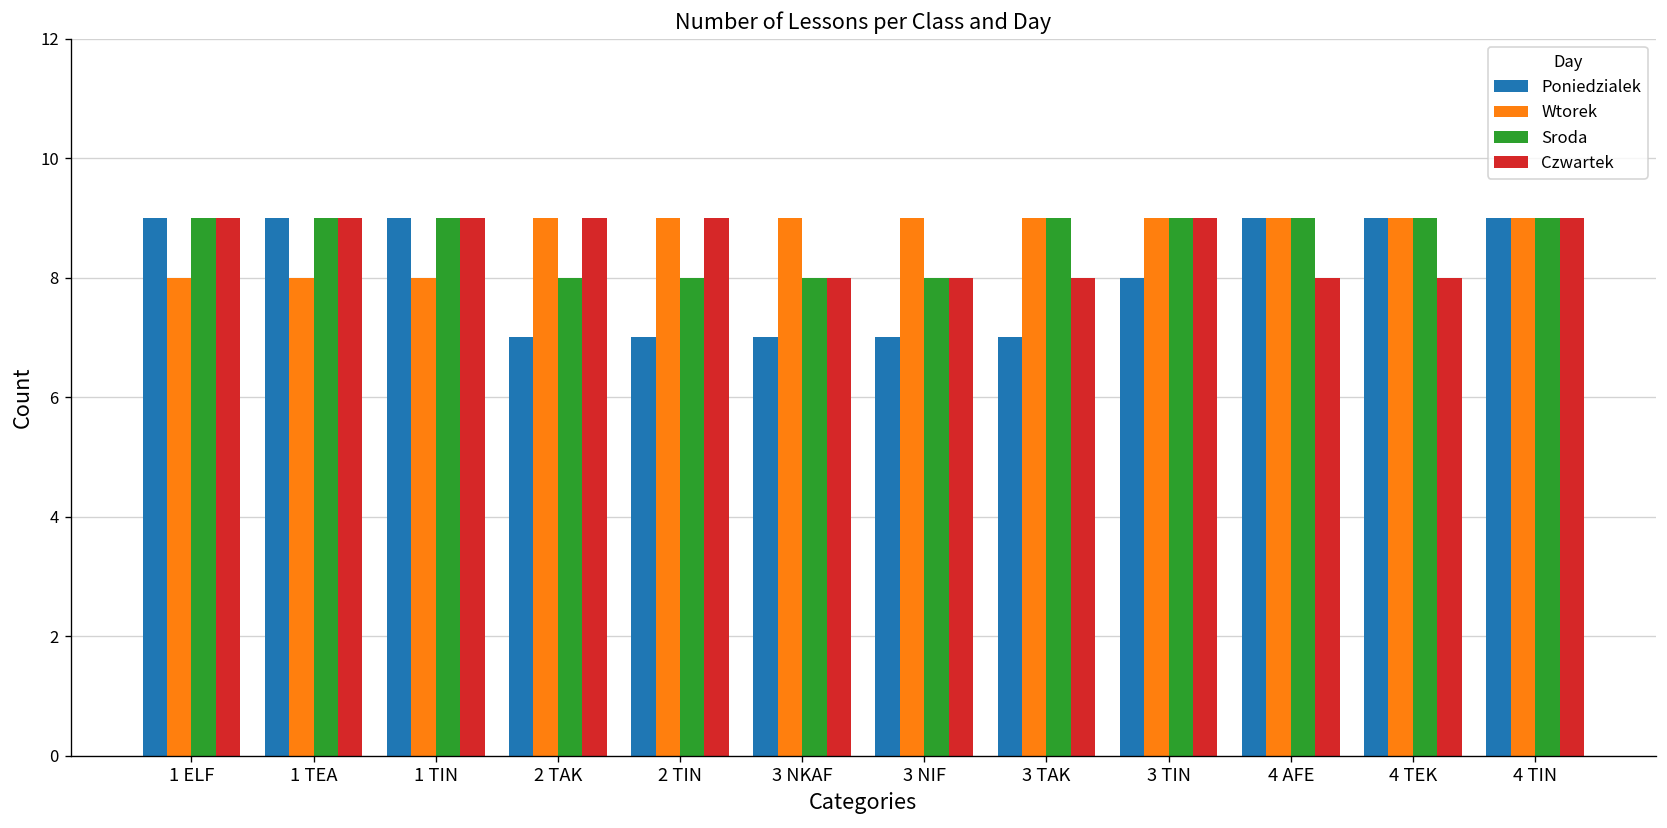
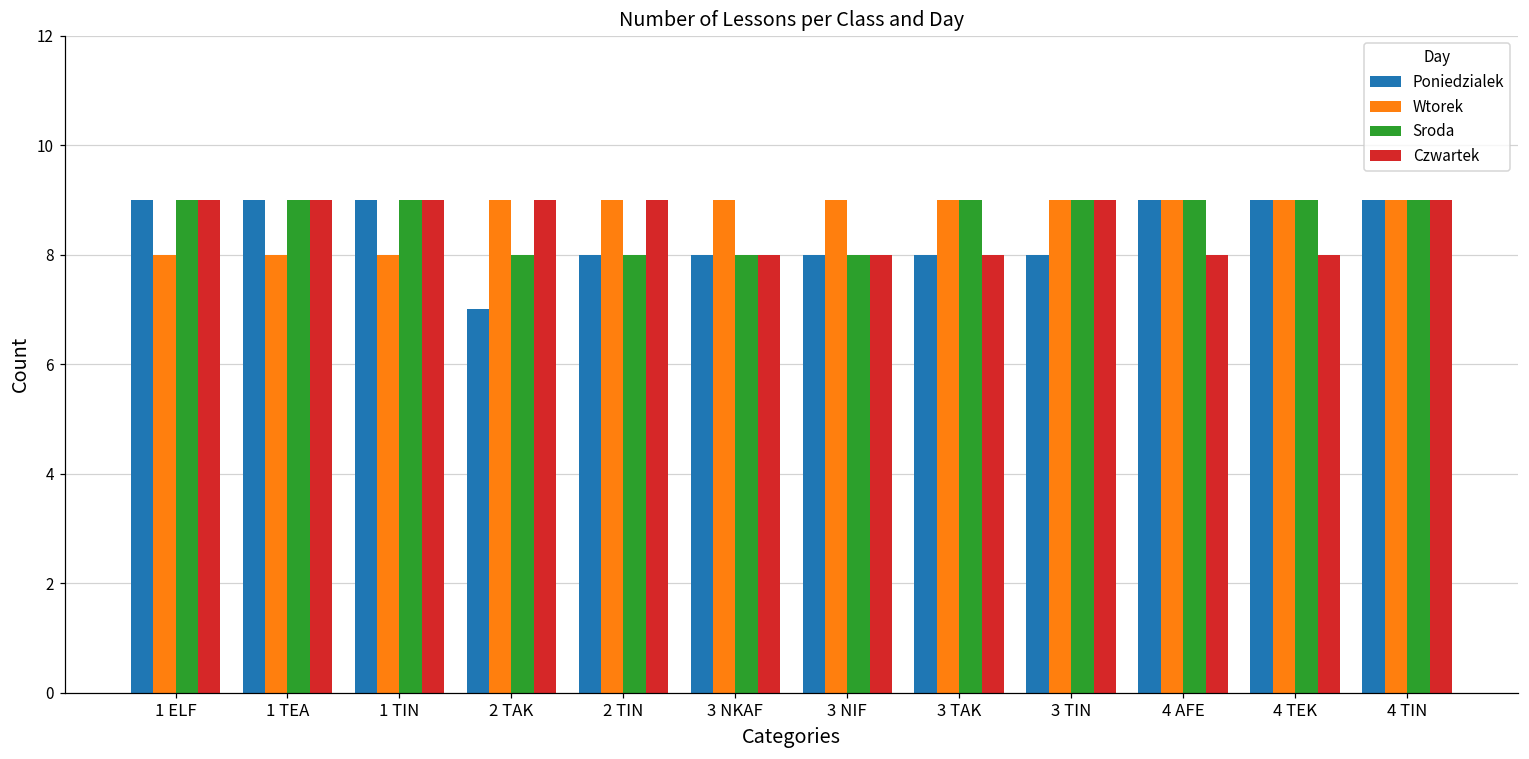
Poniedzialek, 2 TIN: 7 -> 8
Poniedzialek, 3 NKAF: 7 -> 8
Poniedzialek, 3 NIF: 7 -> 8
Poniedzialek, 3 TAK: 7 -> 8
